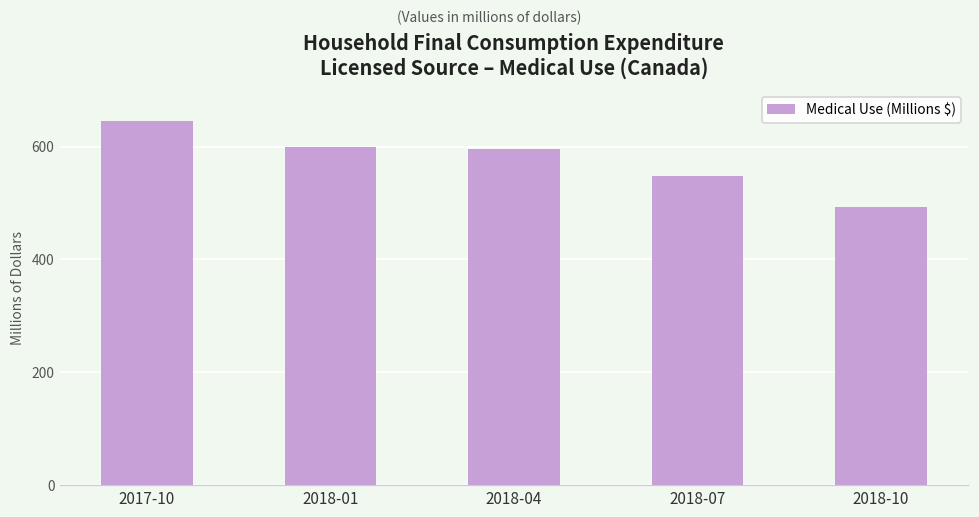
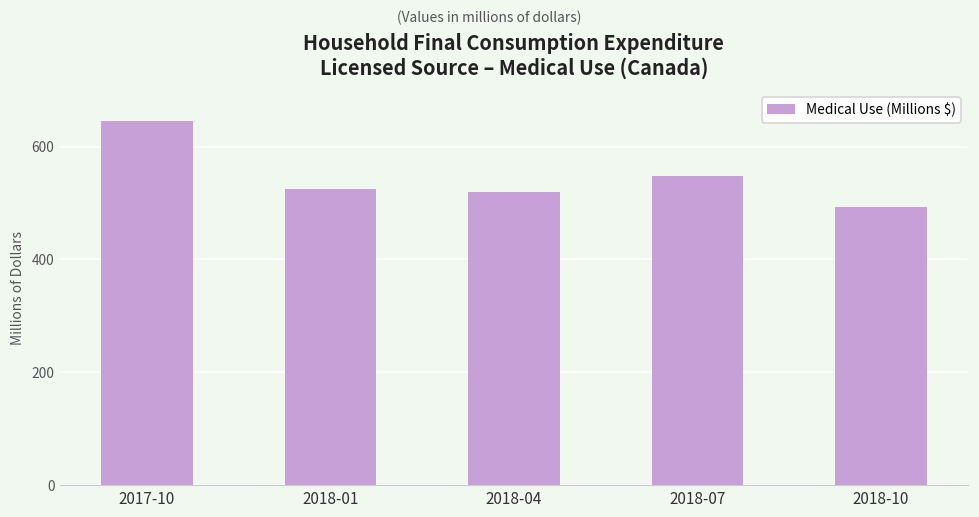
2018-01: 600 -> 520
2018-04: 600 -> 520
